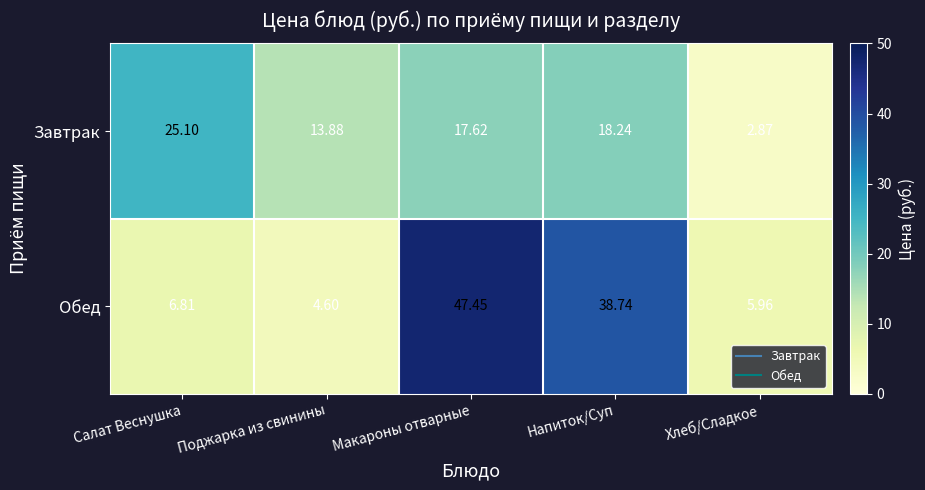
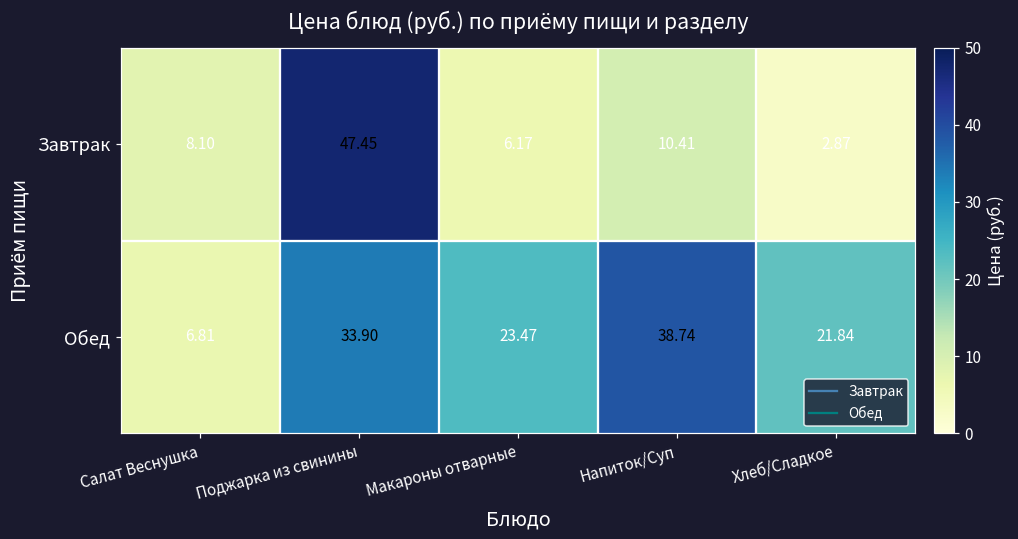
Завтрак, Салат Веснушка: 25.10 -> 8.10
Завтрак, Поджарка из свинины: 13.88 -> 47.45
Завтрак, Макароны отварные: 17.62 -> 6.17
Завтрак, Напиток/Суп: 18.24 -> 10.41
Обед, Поджарка из свинины: 4.60 -> 33.90
Обед, Макароны отварные: 47.45 -> 23.47
Обед, Хлеб/Сладкое: 5.96 -> 21.84
